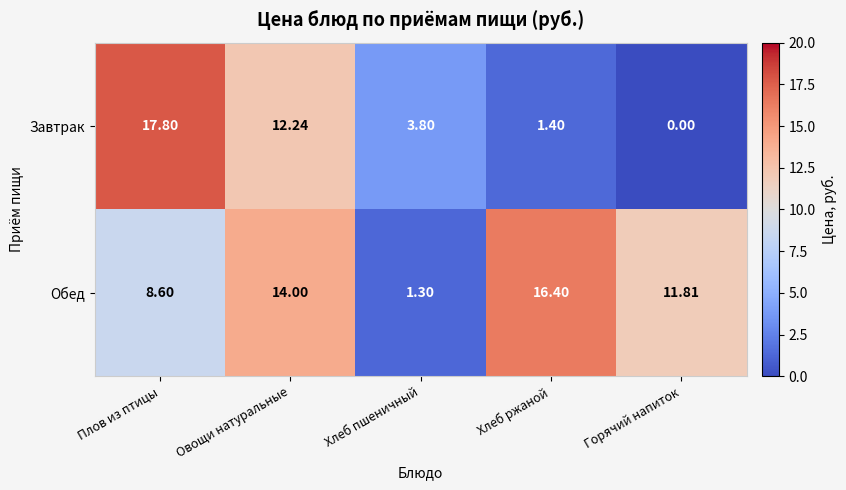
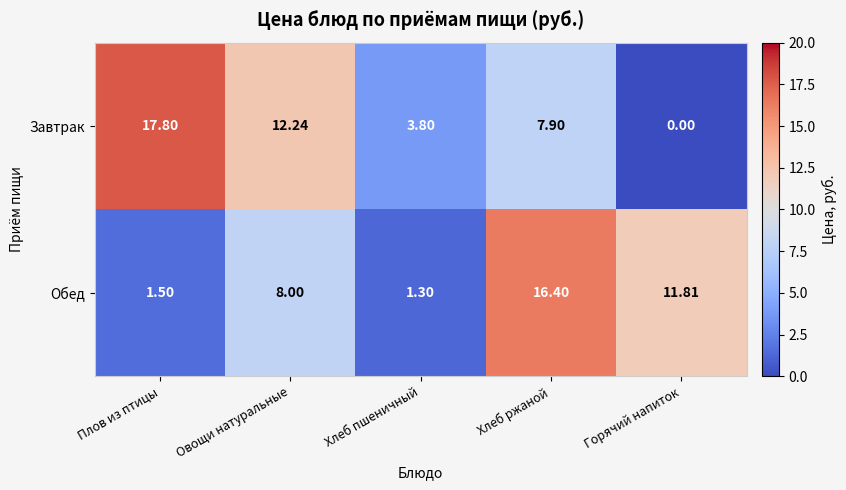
Завтрак, Хлеб ржаной: 1.40 -> 7.90
Обед, Плов из птицы: 8.60 -> 1.50
Обед, Овощи натуральные: 14.00 -> 8.00
